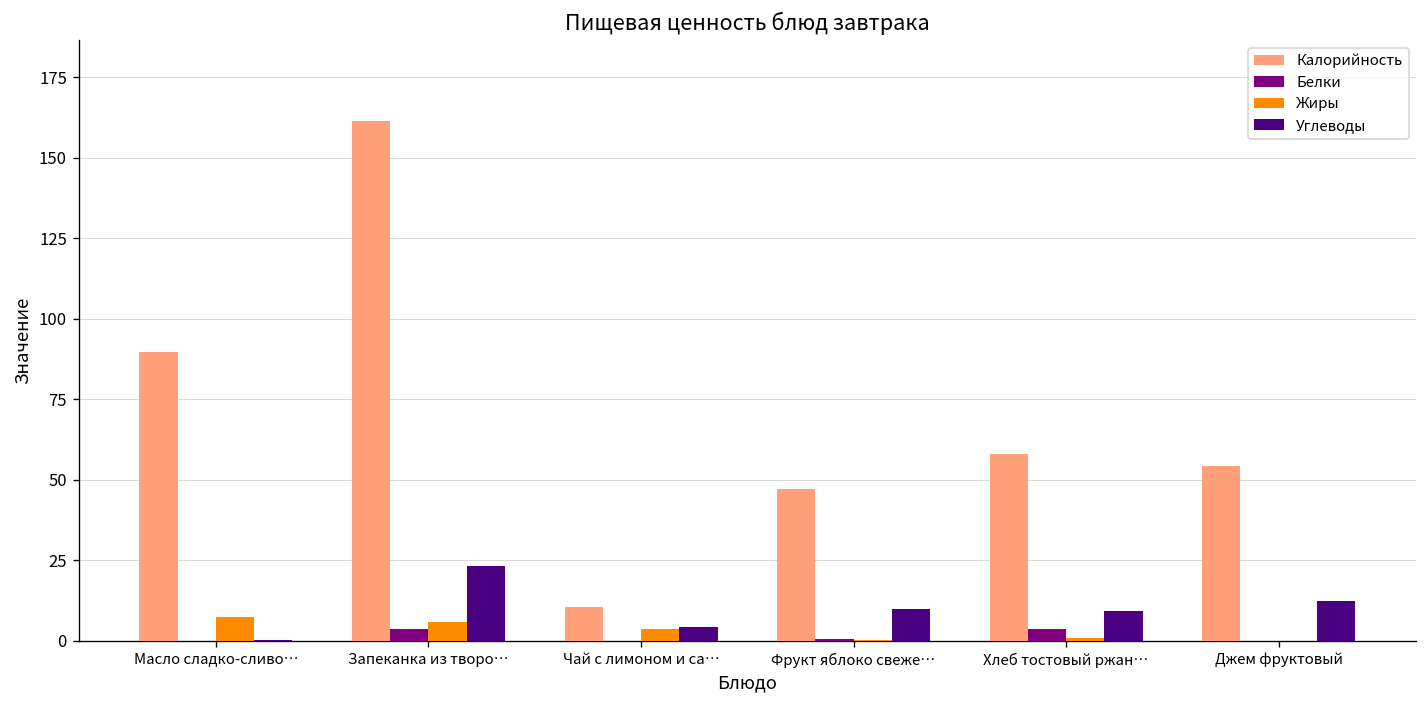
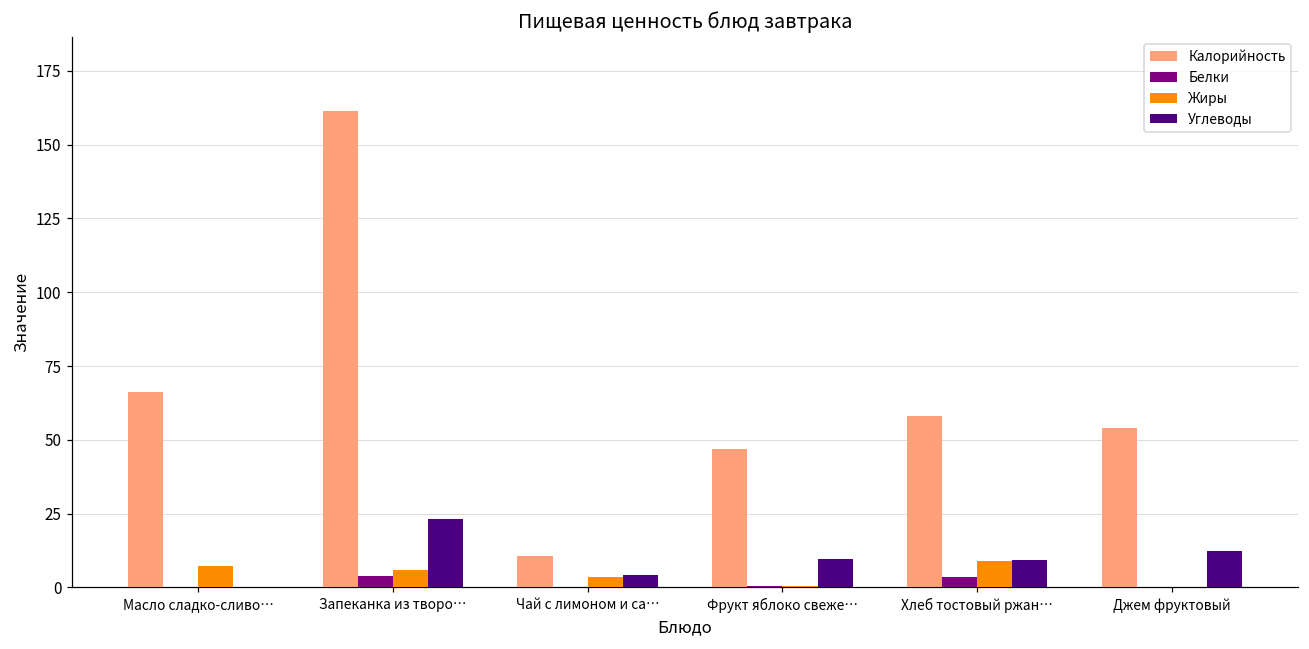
Калорийность, Масло сладко-сливо…: 90 -> 66
Жиры, Хлеб тостовый ржан…: 1 -> 9
